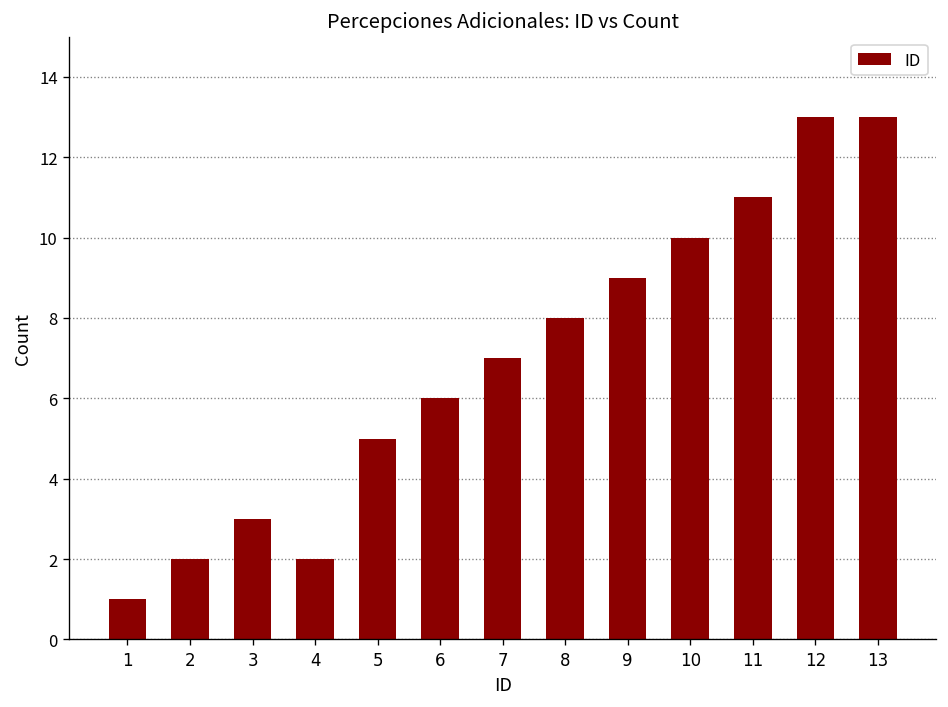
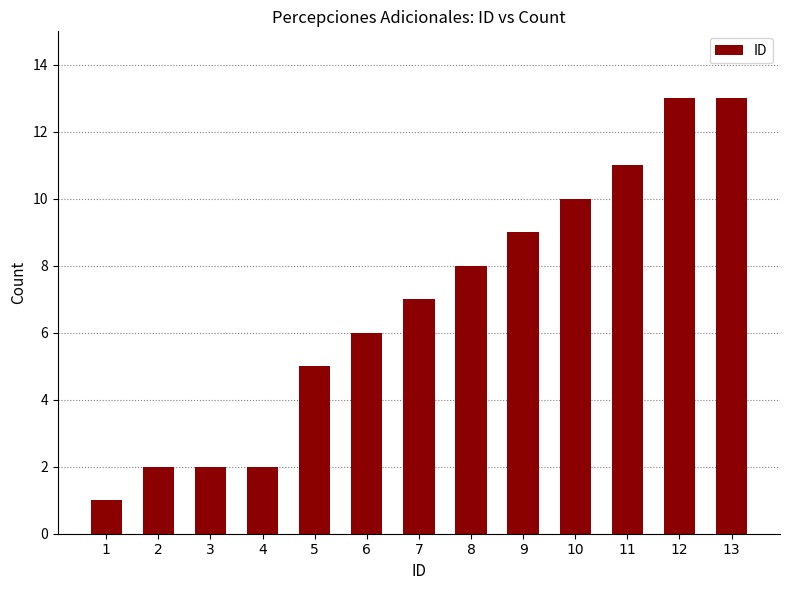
3: 3 -> 2
